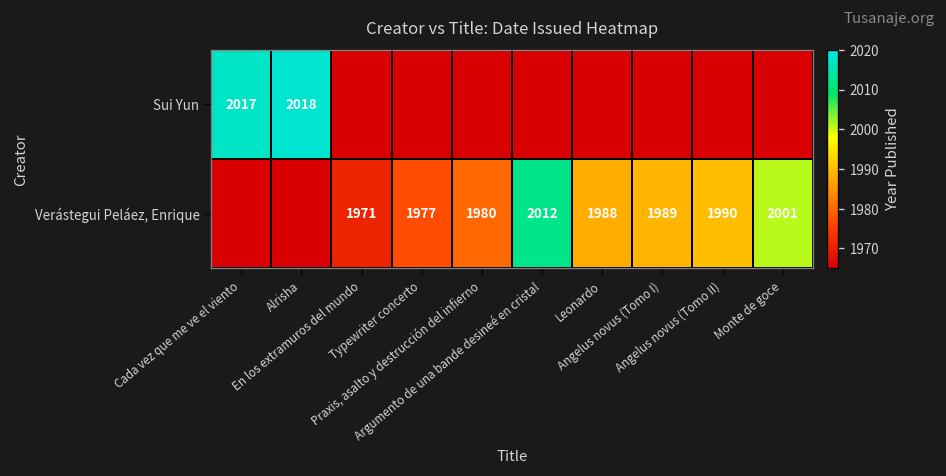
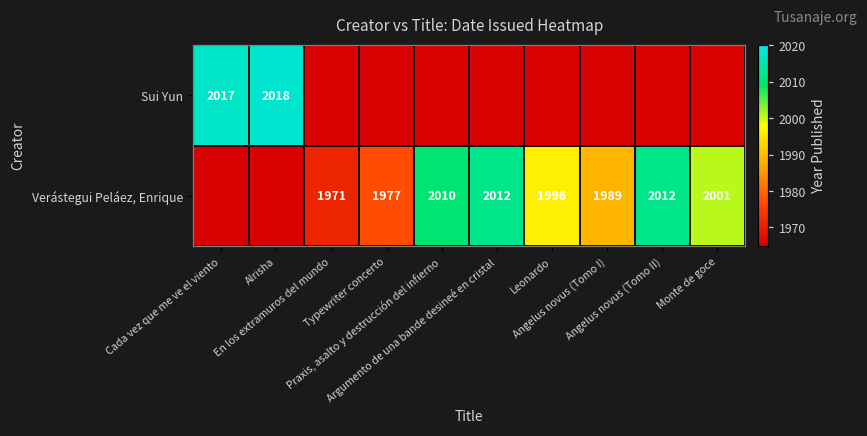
Verástegui Peláez, Enrique, Praxis, asalto y destrucción del infierno: 1980 -> 2010
Verástegui Peláez, Enrique, Leonardo: 1988 -> 1996
Verástegui Peláez, Enrique, Angelus novus (Tomo II): 1990 -> 2012
